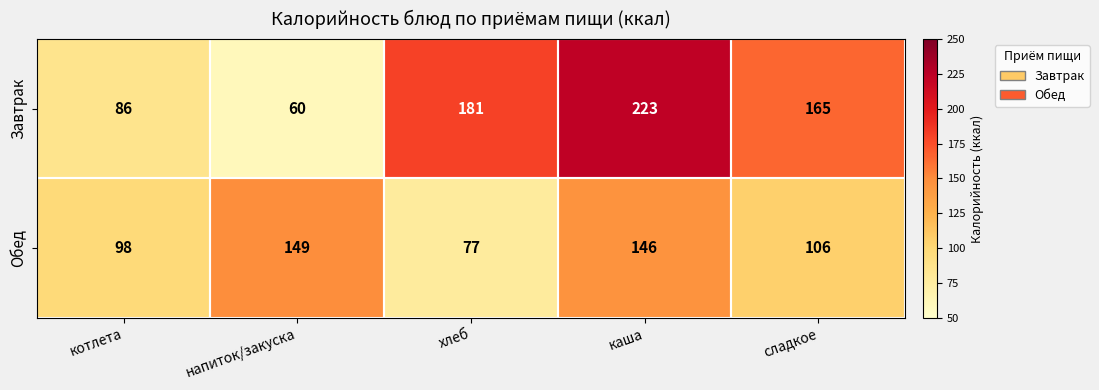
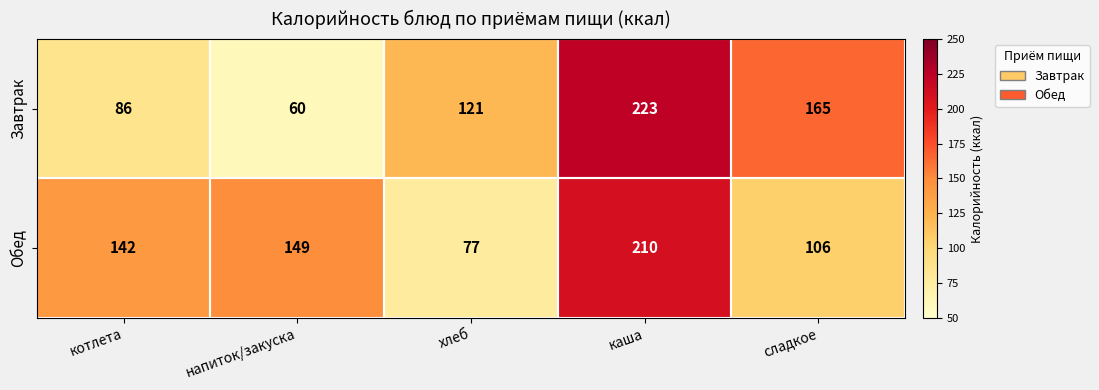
Завтрак, хлеб: 181 -> 121
Обед, котлета: 98 -> 142
Обед, каша: 146 -> 210
